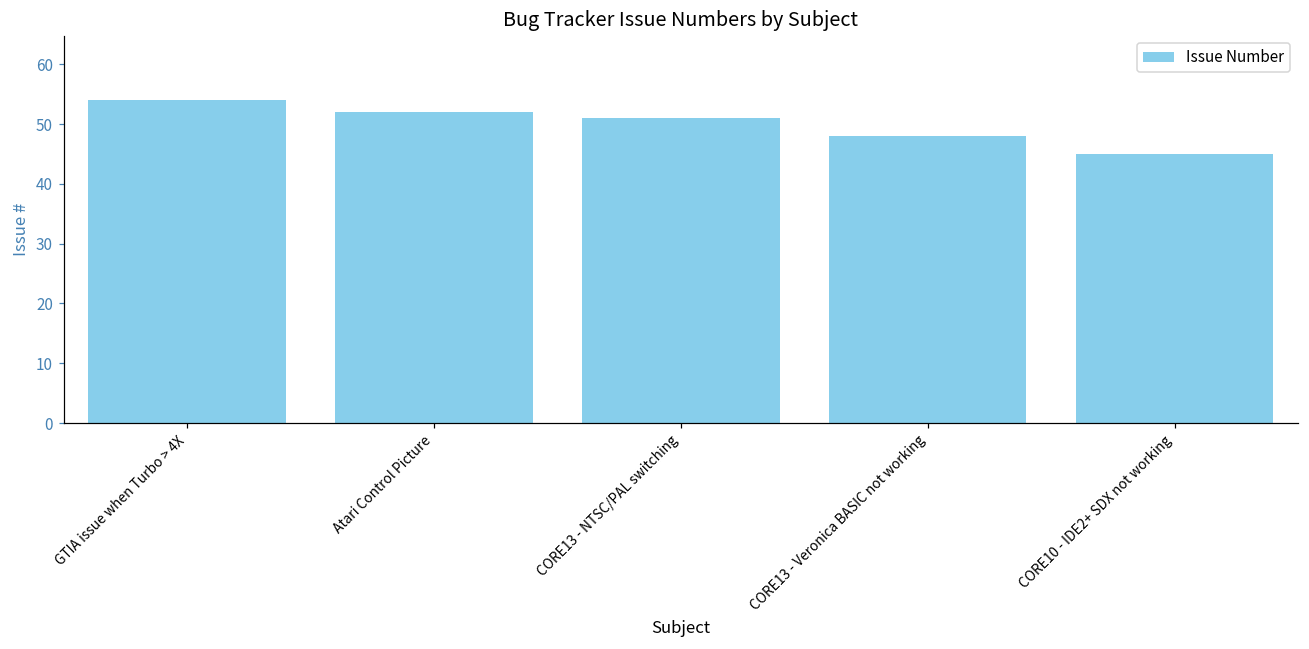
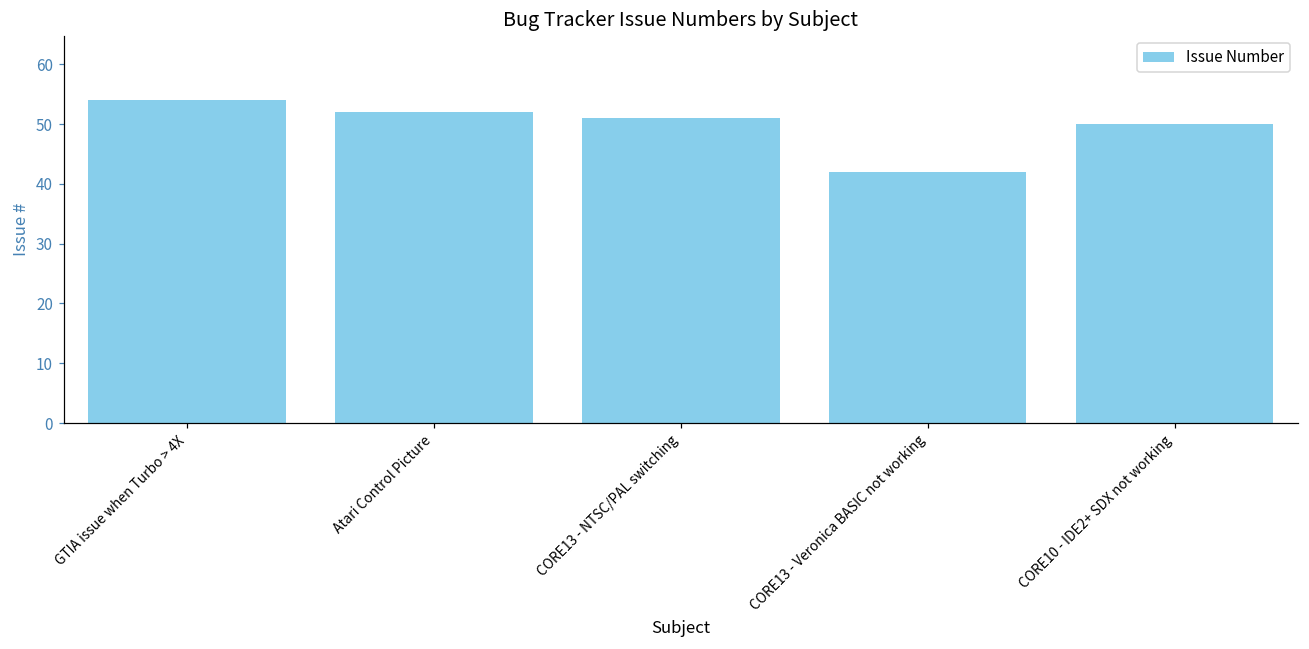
CORE13 - Veronica BASIC not working: 48 -> 42
CORE10 - IDE2+ SDX not working: 45 -> 50
